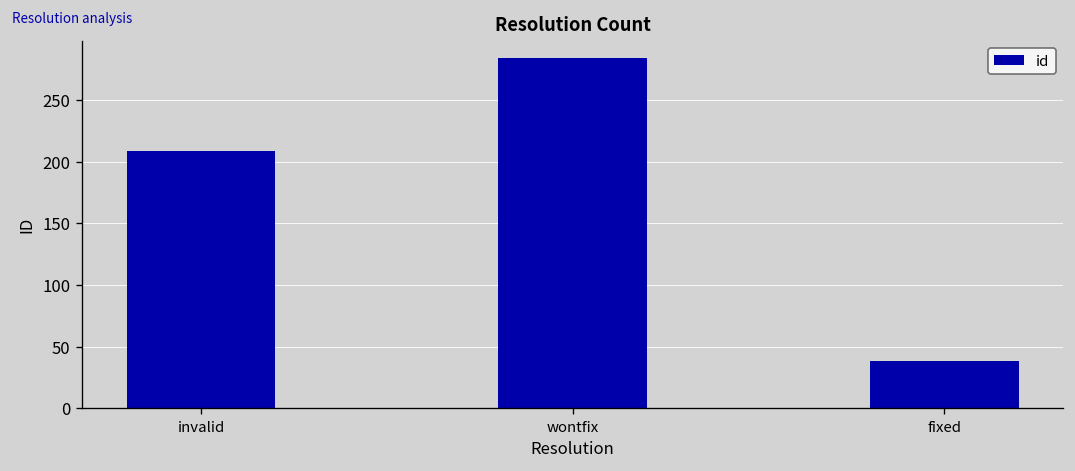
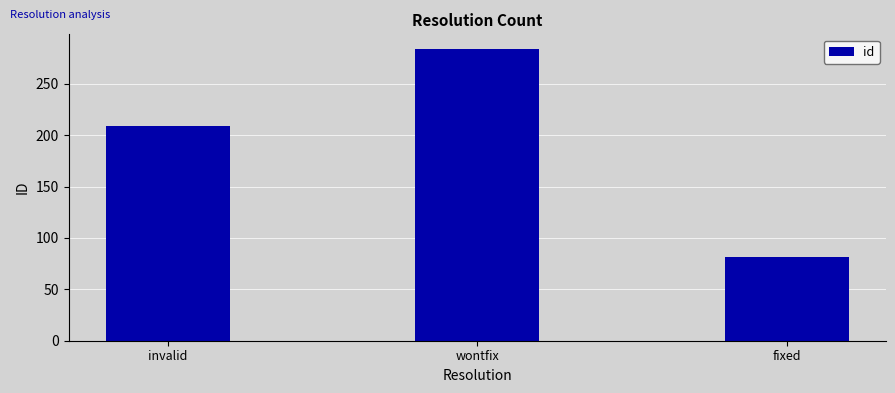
fixed: 38 -> 81
